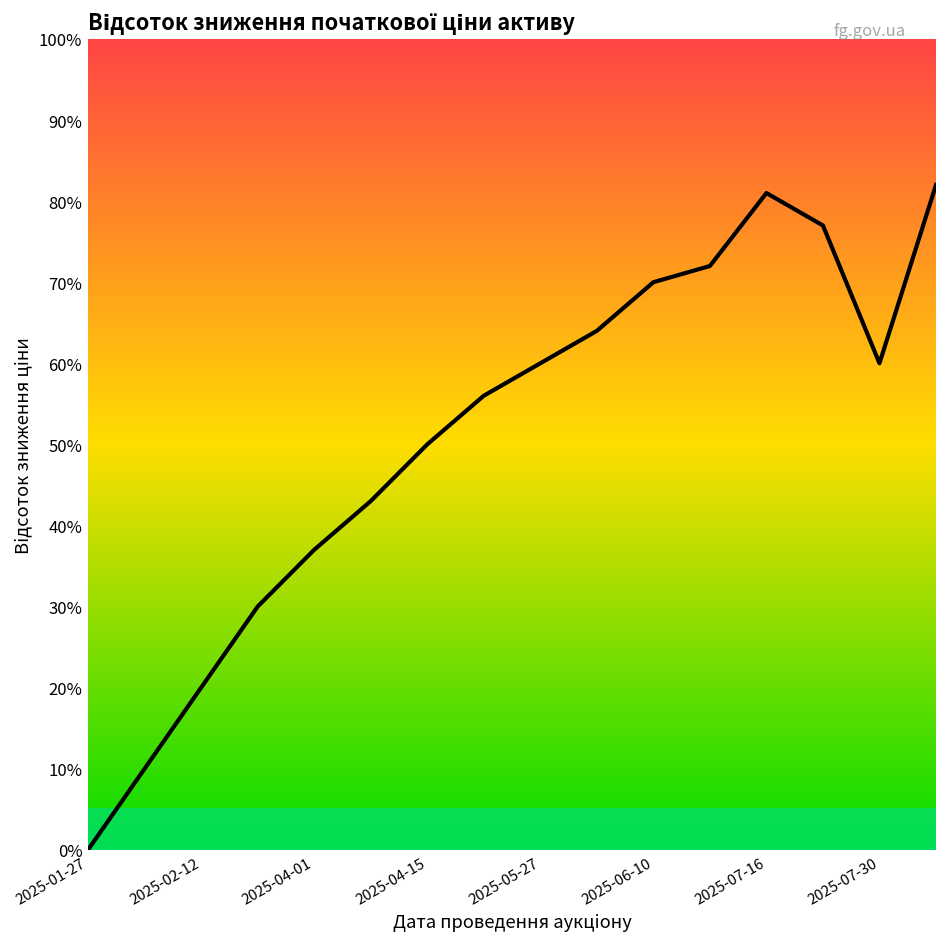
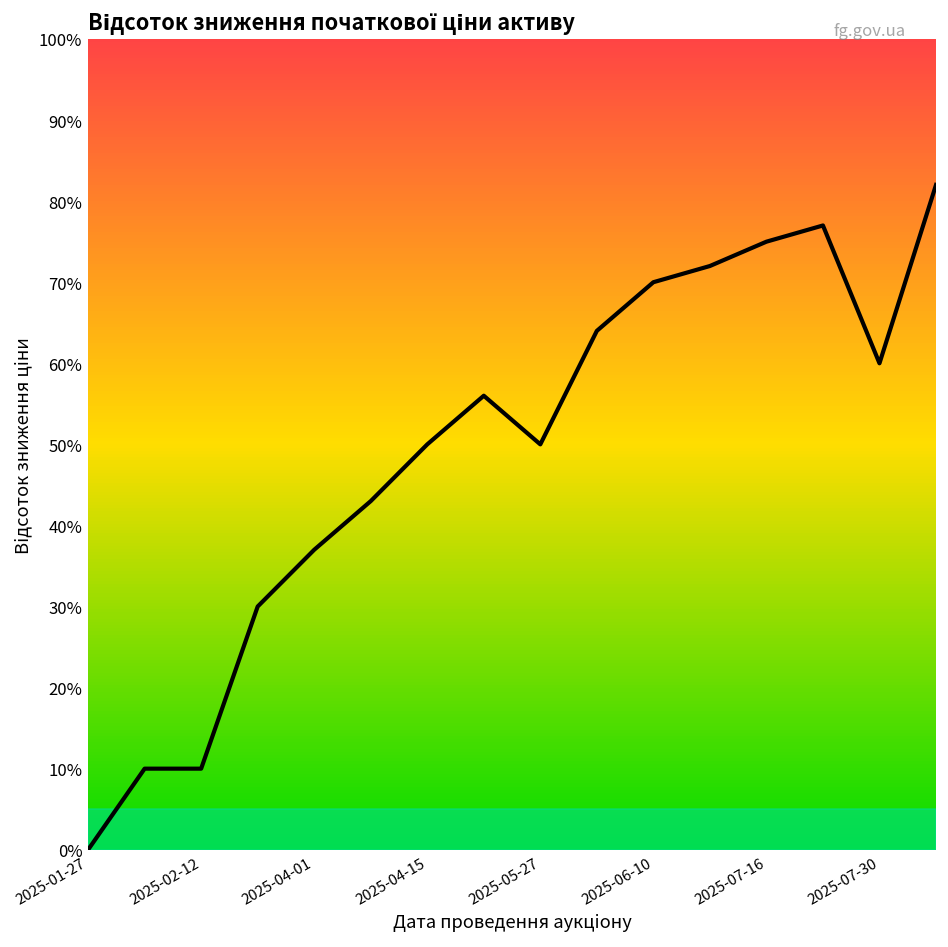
2025-02-12: 20% -> 10%
2025-05-27: 60% -> 50%
2025-07-16: 81% -> 75%
